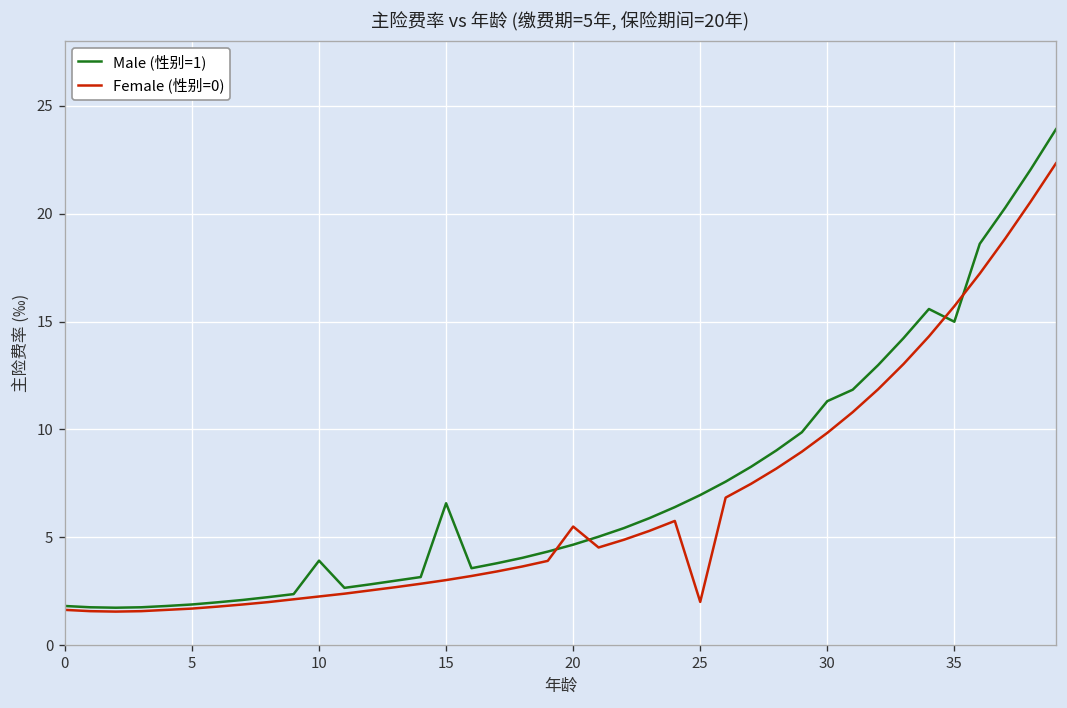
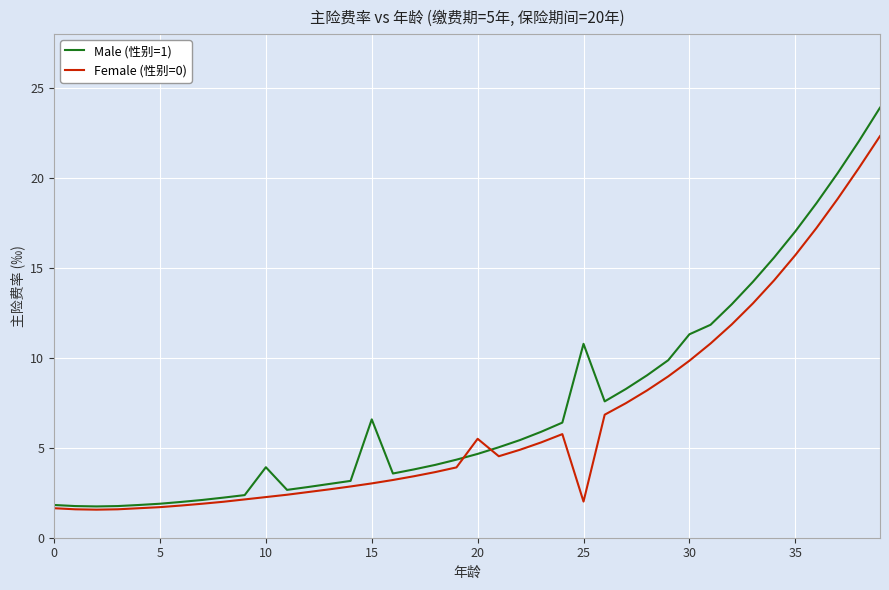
Male (性别=1), 25: 7.0 -> 10.8
Male (性别=1), 35: 15.0 -> 17.0
